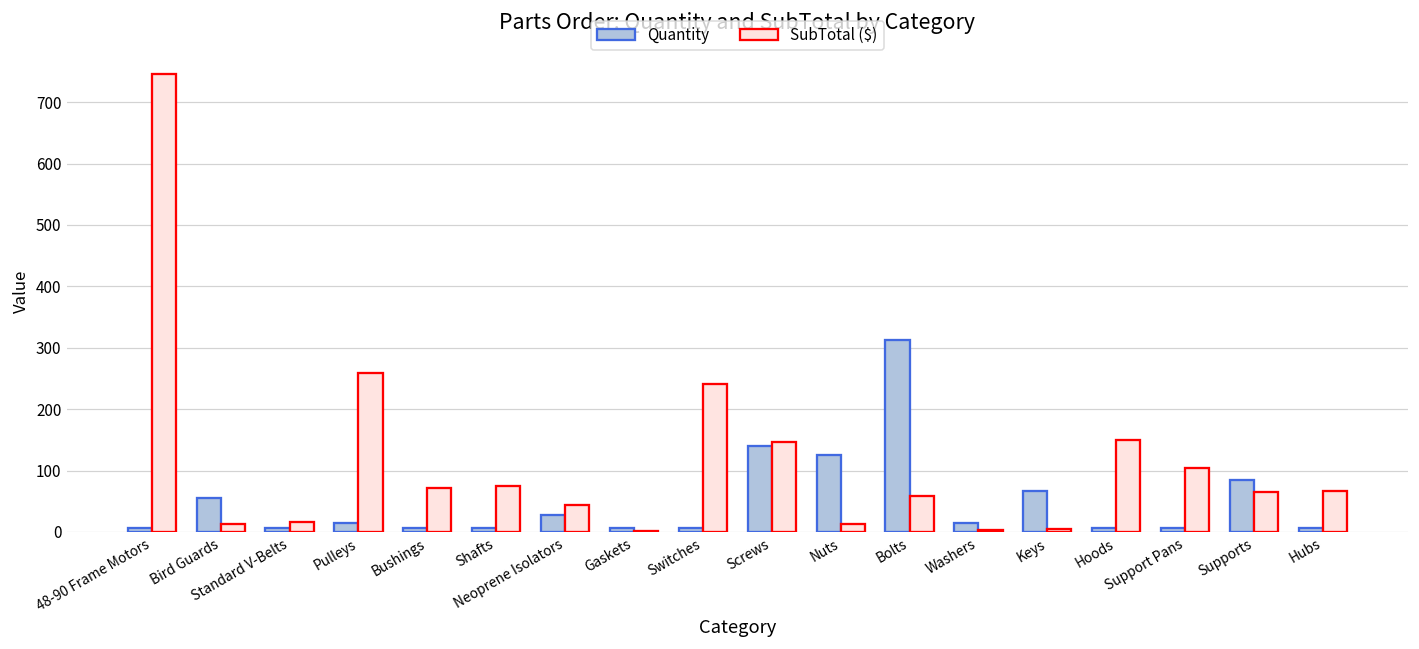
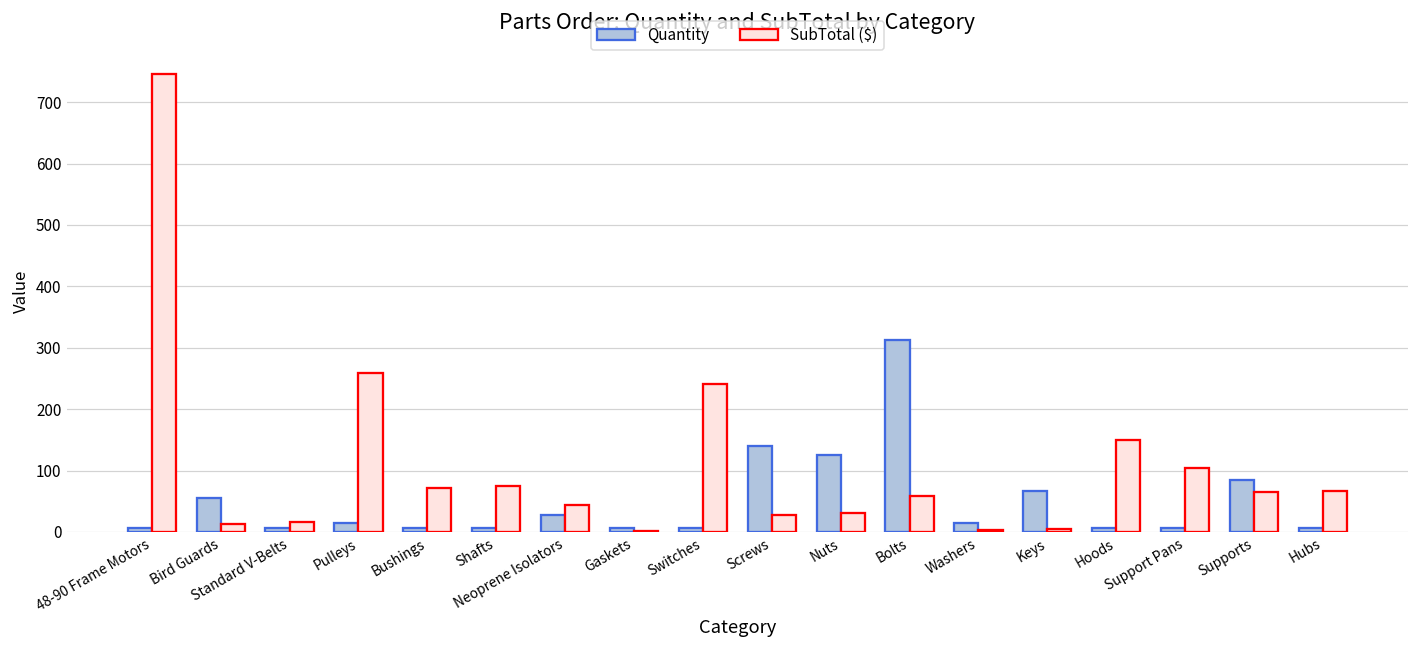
SubTotal ($), Screws: 150 -> 30
SubTotal ($), Nuts: 10 -> 30
